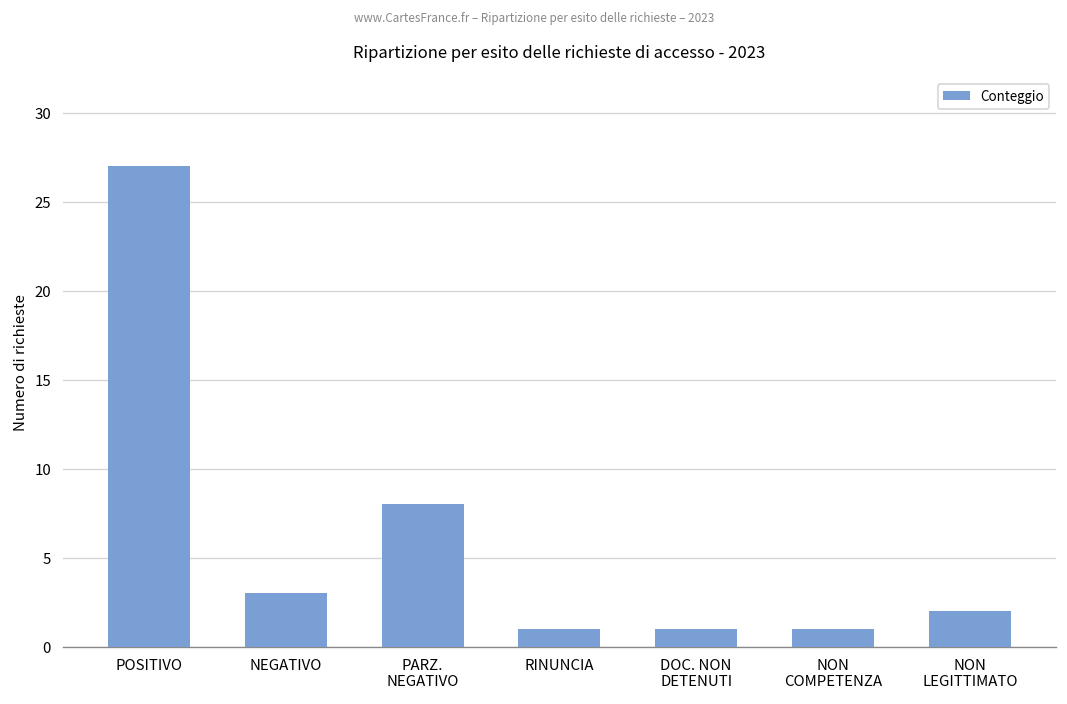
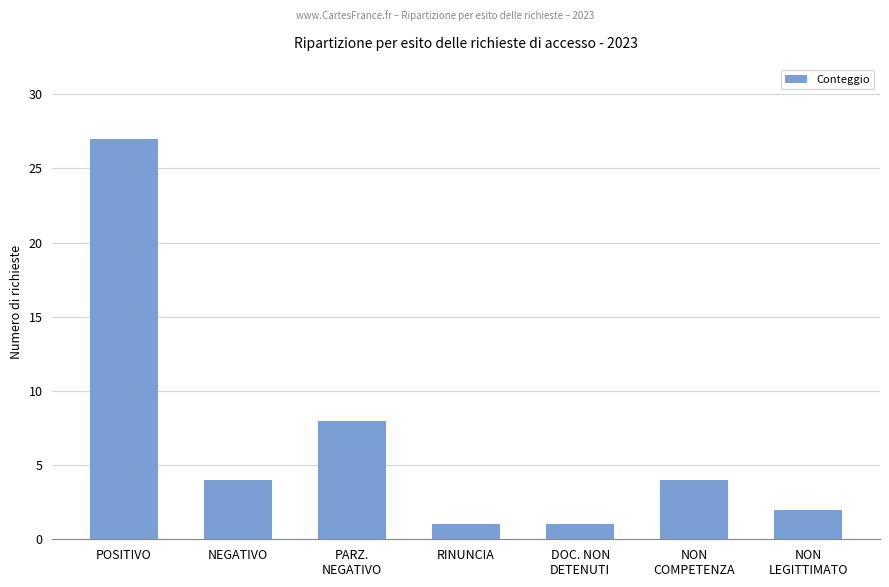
NEGATIVO: 3 -> 4
NON COMPETENZA: 1 -> 4
